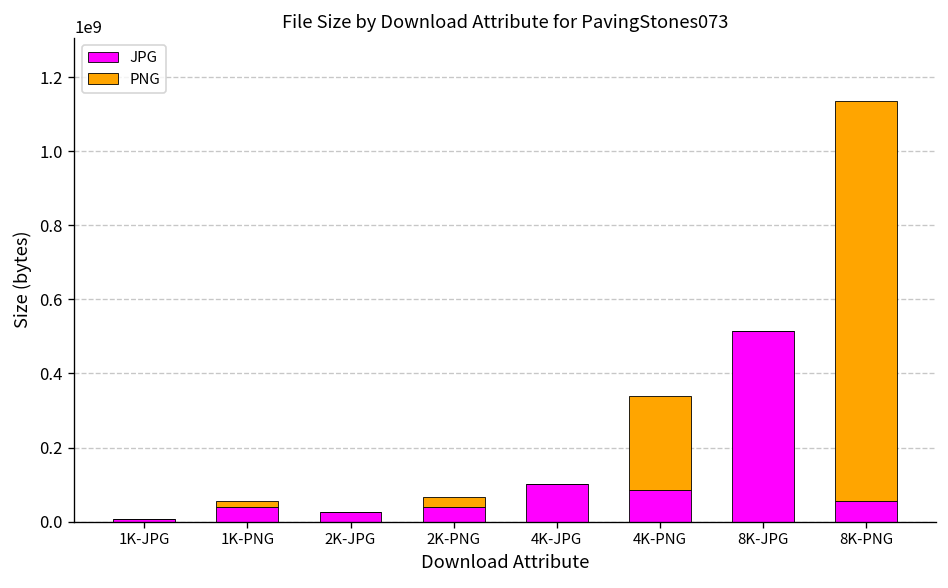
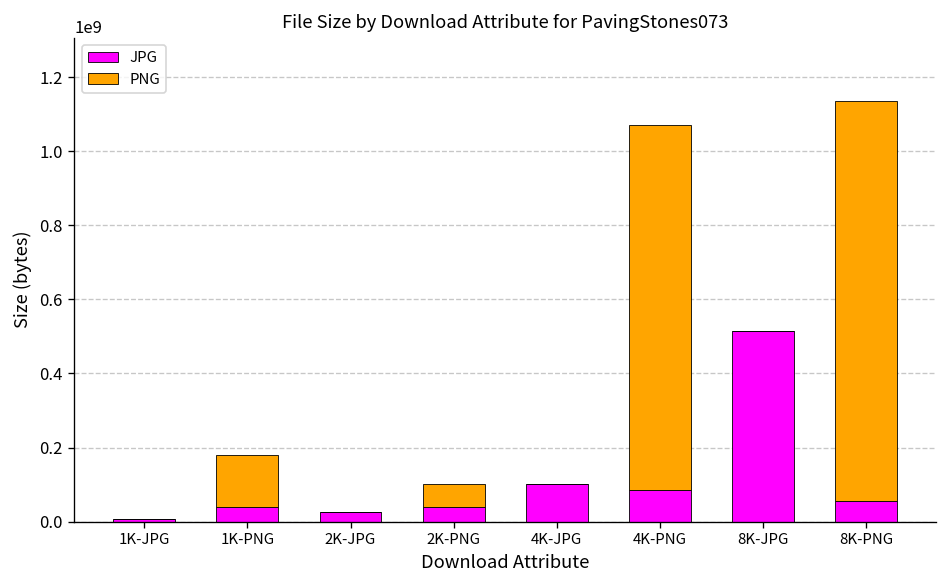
PNG, 1K-PNG: 20000000 -> 140000000
PNG, 2K-PNG: 30000000 -> 60000000
PNG, 4K-PNG: 260000000 -> 990000000
